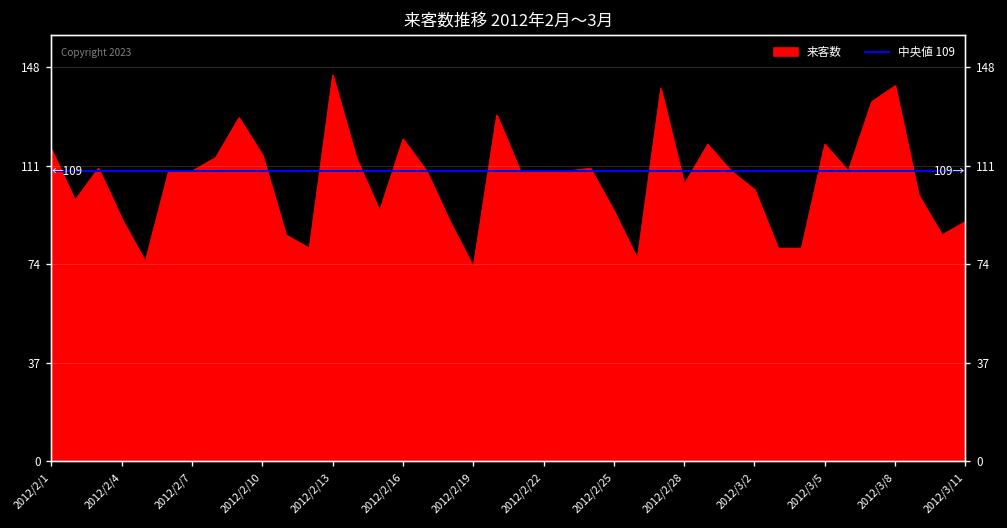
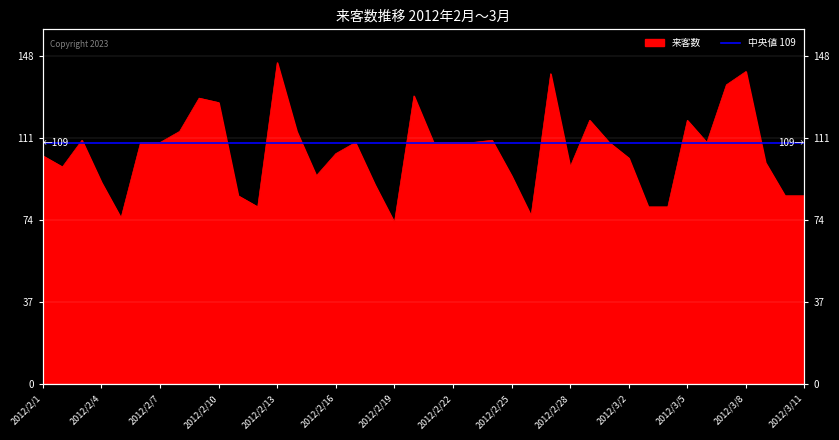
2012/2/1: 117 -> 103
2012/2/10: 115 -> 127
2012/2/16: 121 -> 104
2012/2/28: 104 -> 98
2012/3/11: 90 -> 85
